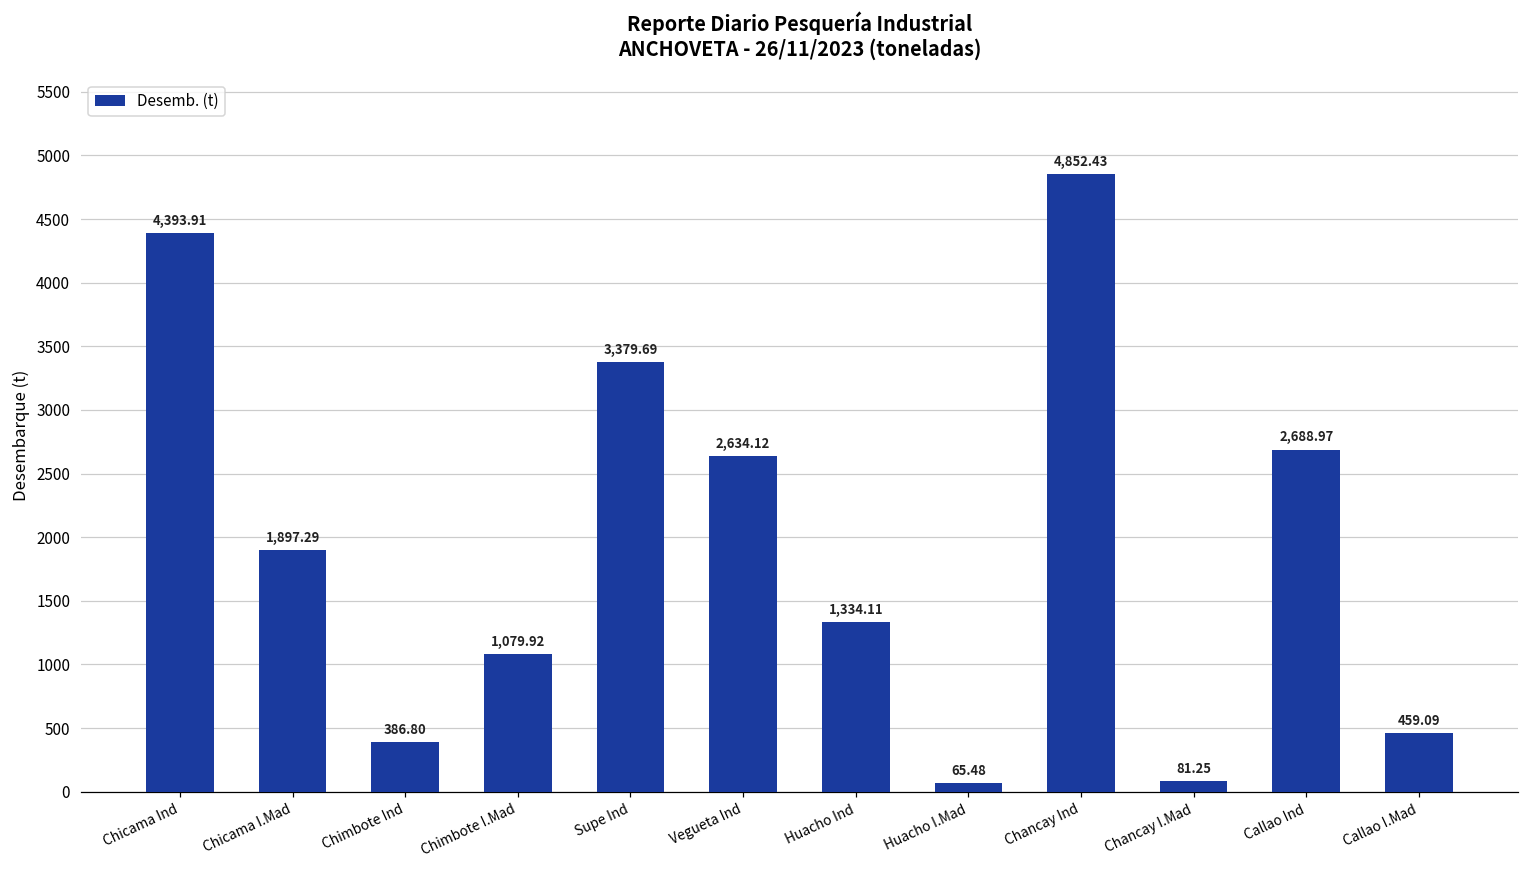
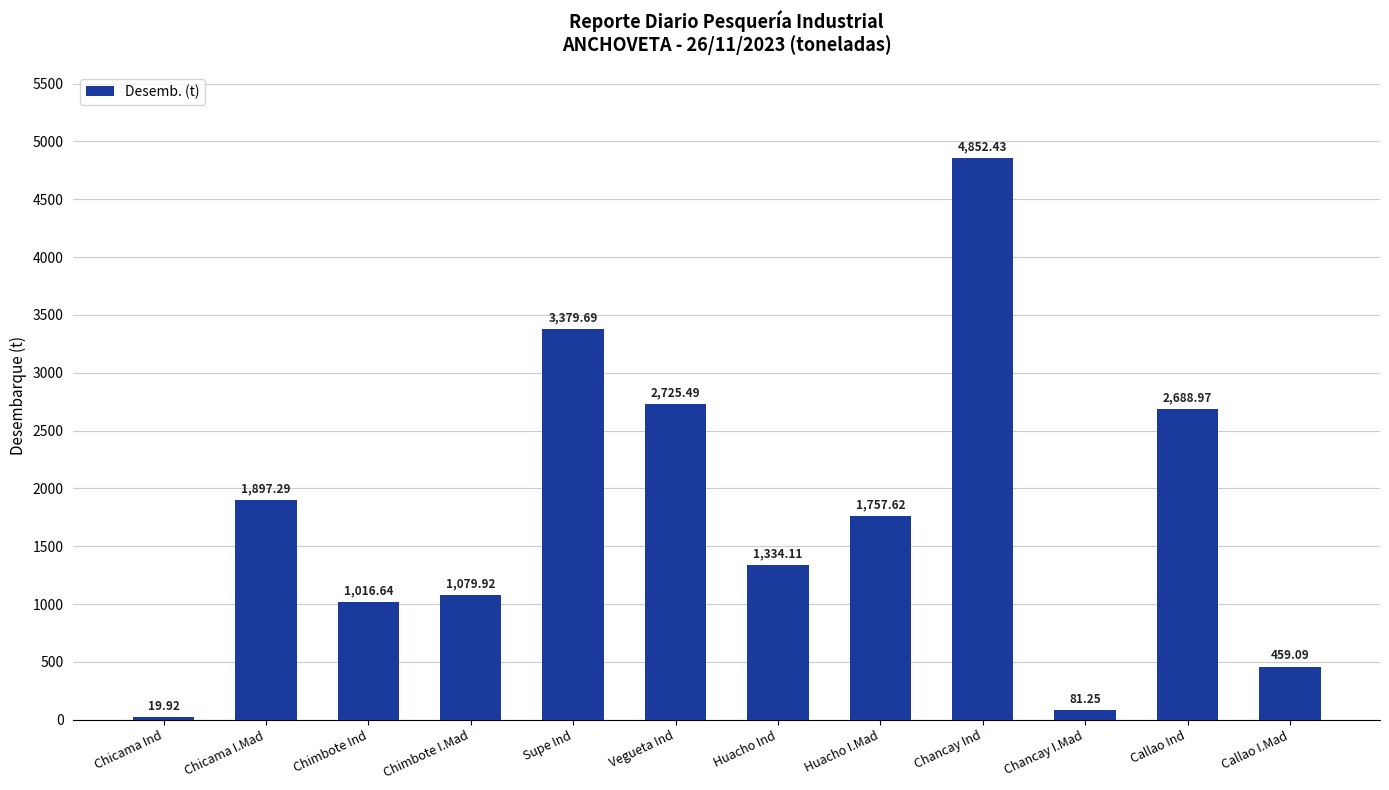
Chicama Ind: 4,393.91 -> 19.92
Chimbote Ind: 386.80 -> 1,016.64
Vegueta Ind: 2,634.12 -> 2,725.49
Huacho I.Mad: 65.48 -> 1,757.62
